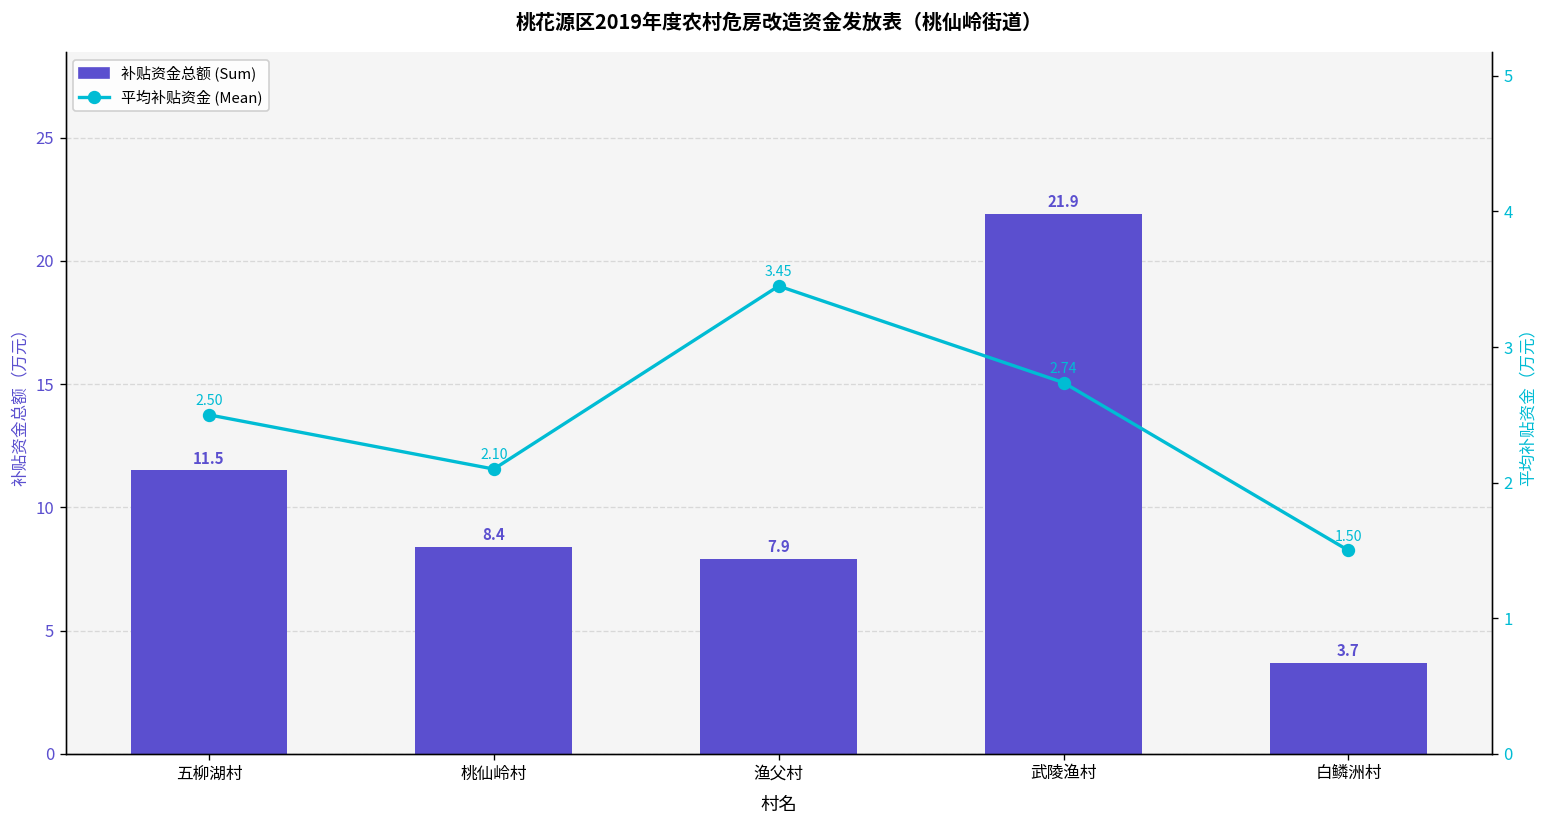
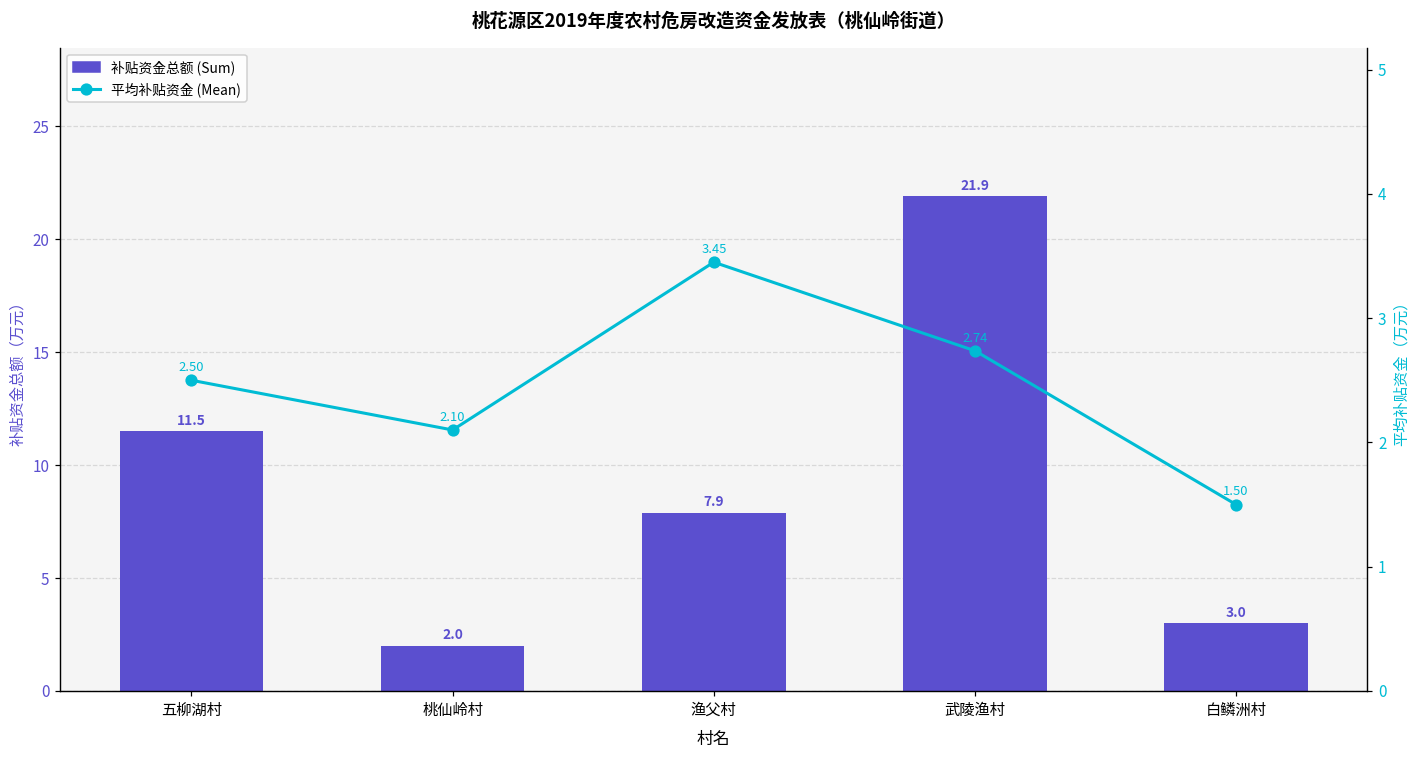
补贴资金总额 (Sum), 桃仙岭村: 8.4 -> 2.0
补贴资金总额 (Sum), 白鳞洲村: 3.7 -> 3.0
